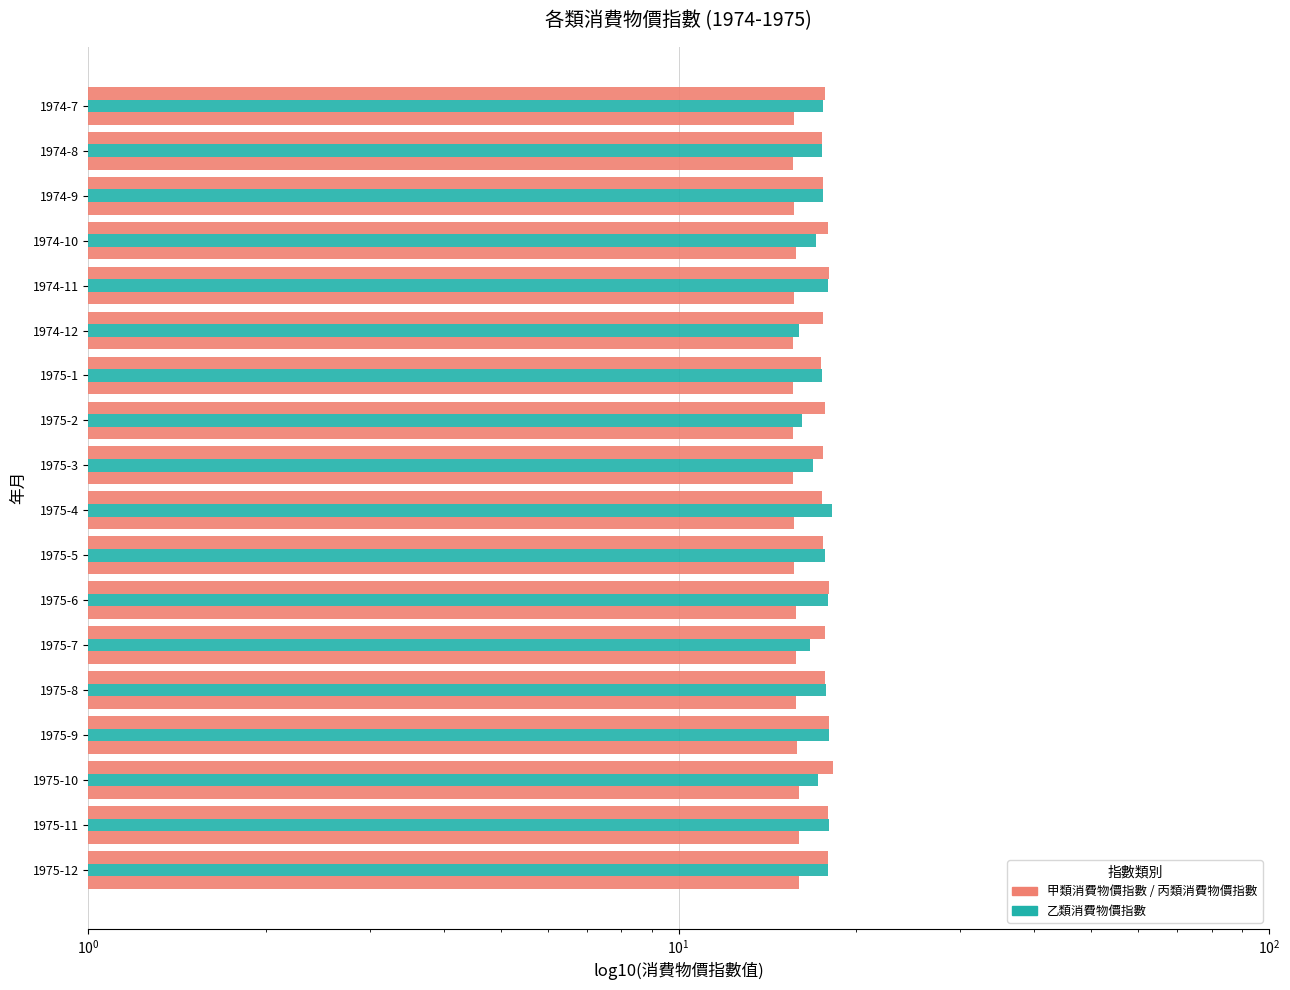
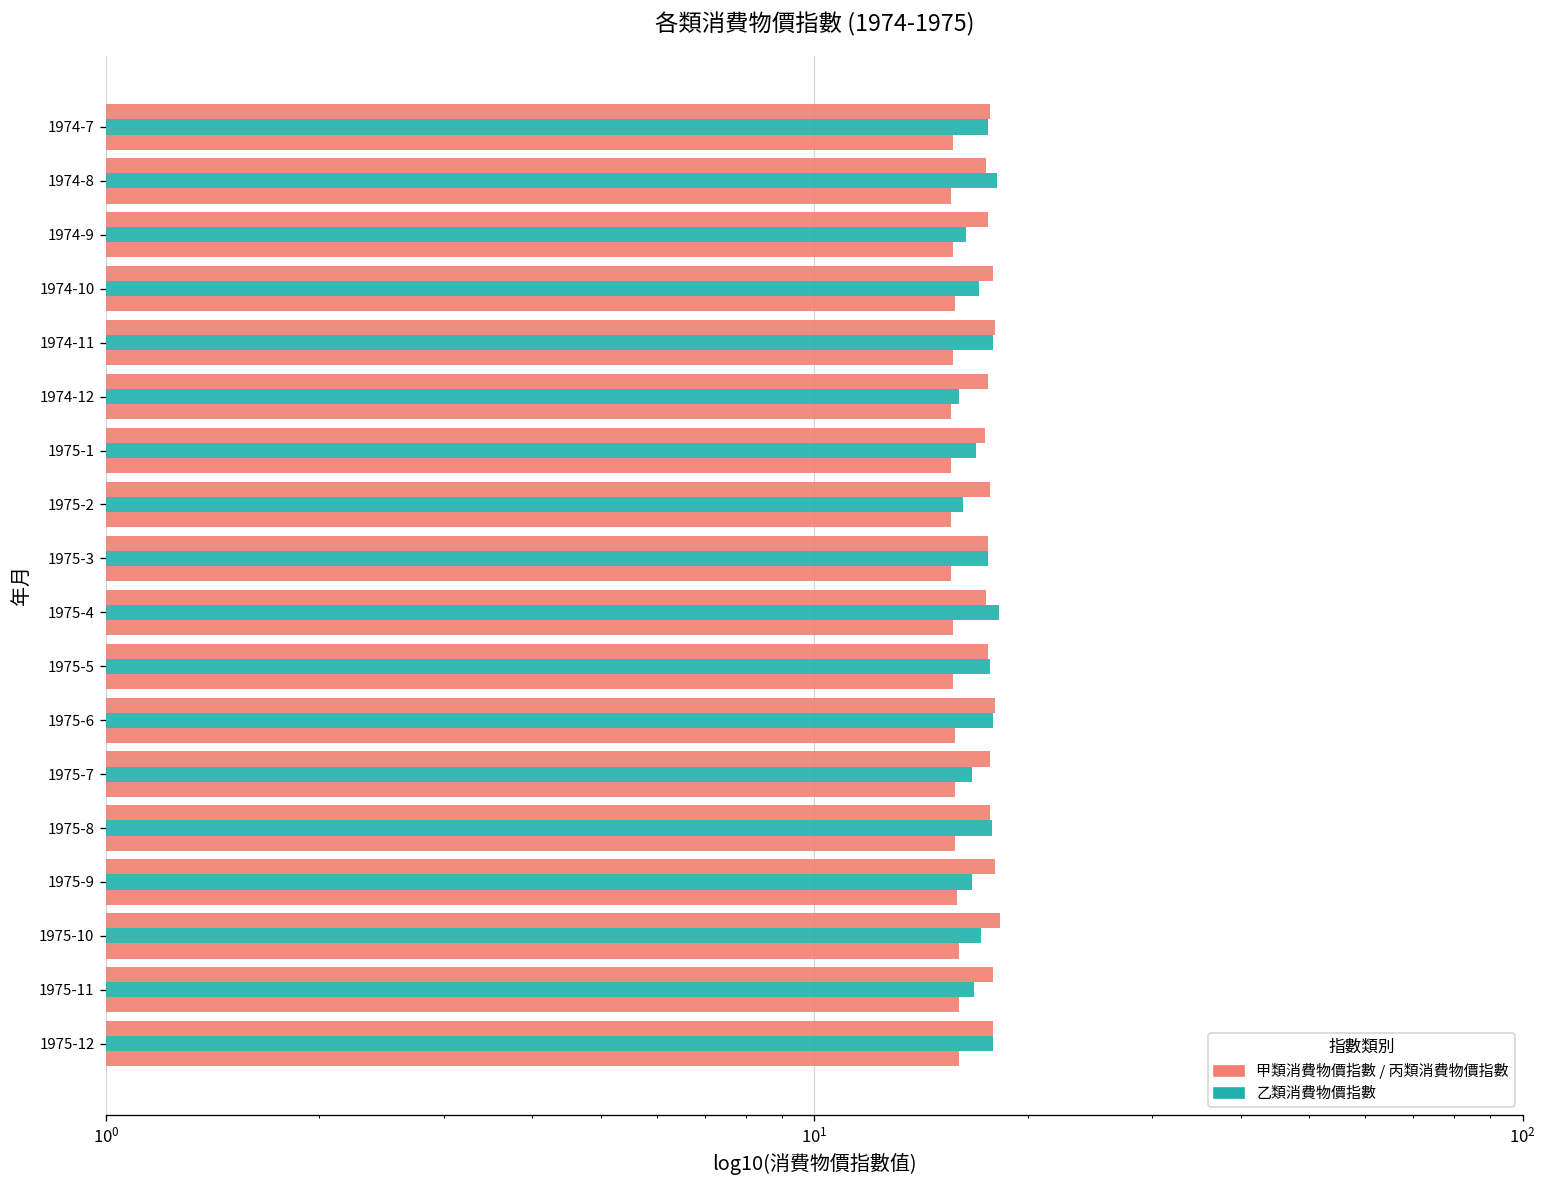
乙類消費物價指數, 1974-8: 17.5 -> 18.1
乙類消費物價指數, 1974-9: 17.6 -> 16.4
乙類消費物價指數, 1975-1: 17.5 -> 16.9
乙類消費物價指數, 1975-3: 16.9 -> 17.6
乙類消費物價指數, 1975-9: 18.0 -> 16.7
乙類消費物價指數, 1975-11: 18.0 -> 16.8
